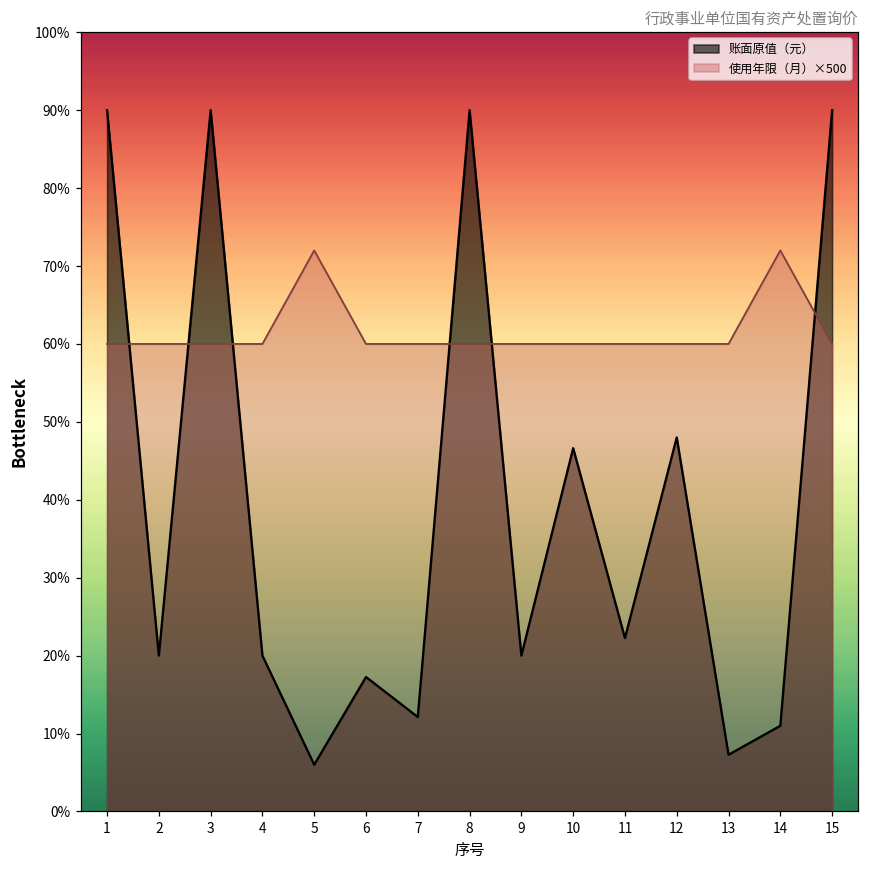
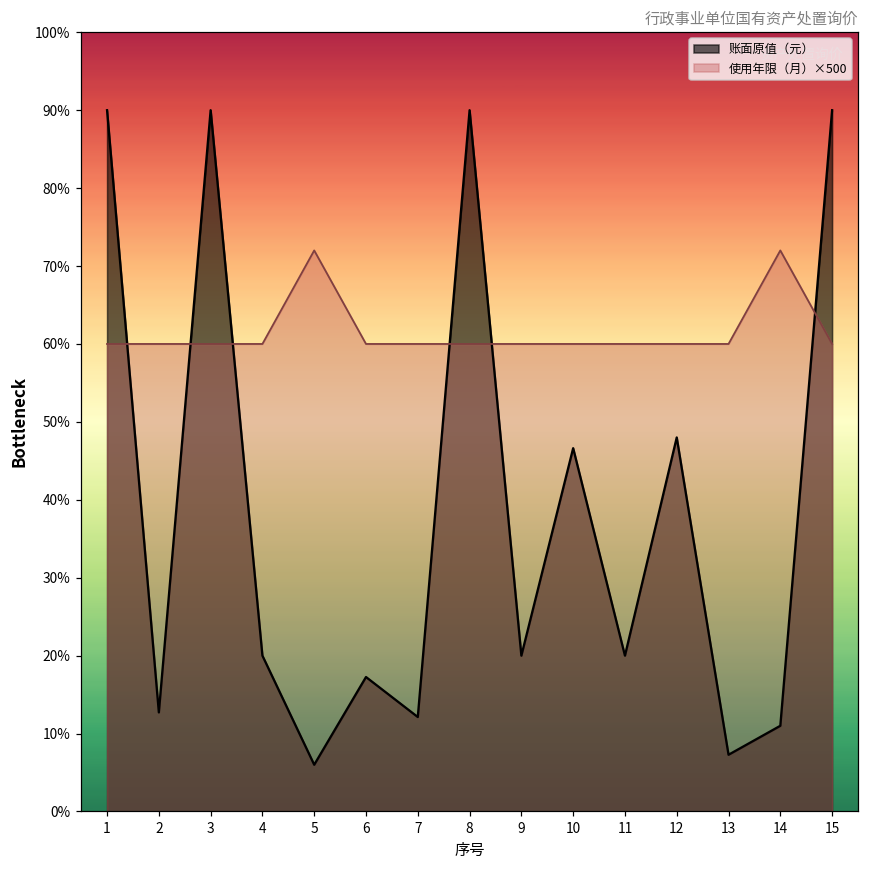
账面原值（元）, 2: 20% -> 13%
账面原值（元）, 11: 22% -> 20%
